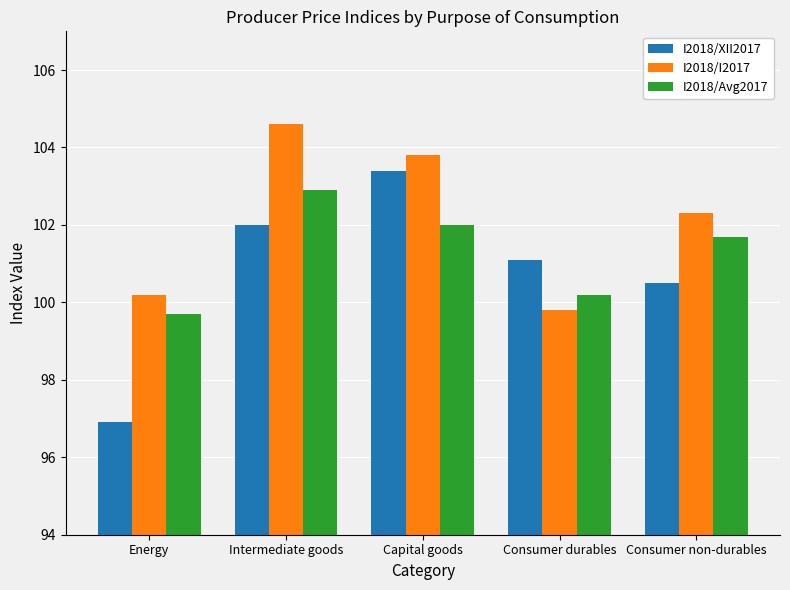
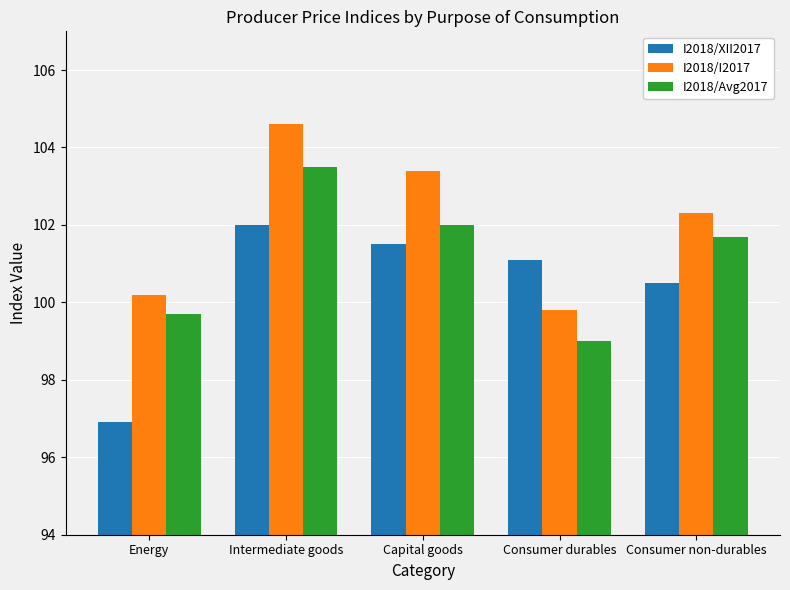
I2018/Avg2017, Intermediate goods: 102.9 -> 103.5
I2018/XII2017, Capital goods: 103.4 -> 101.5
I2018/I2017, Capital goods: 103.8 -> 103.4
I2018/Avg2017, Consumer durables: 100.2 -> 99.0
